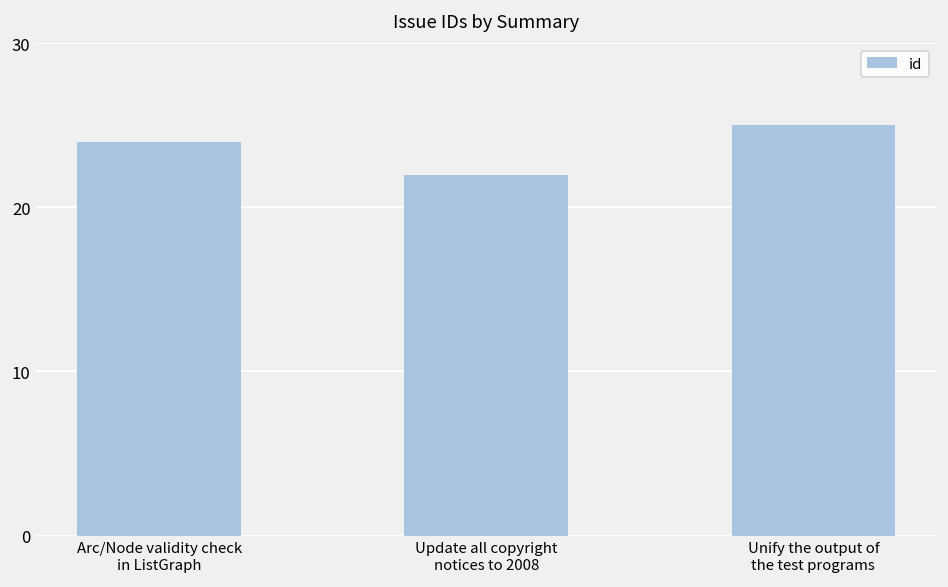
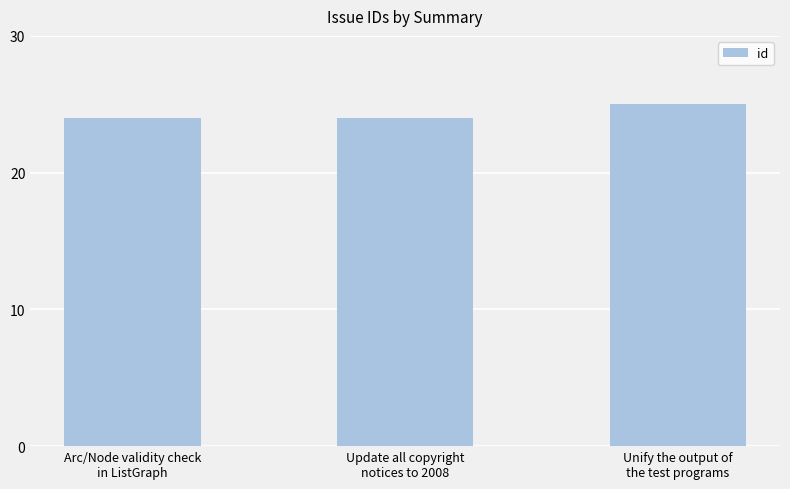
Update all copyright notices to 2008: 22 -> 24
